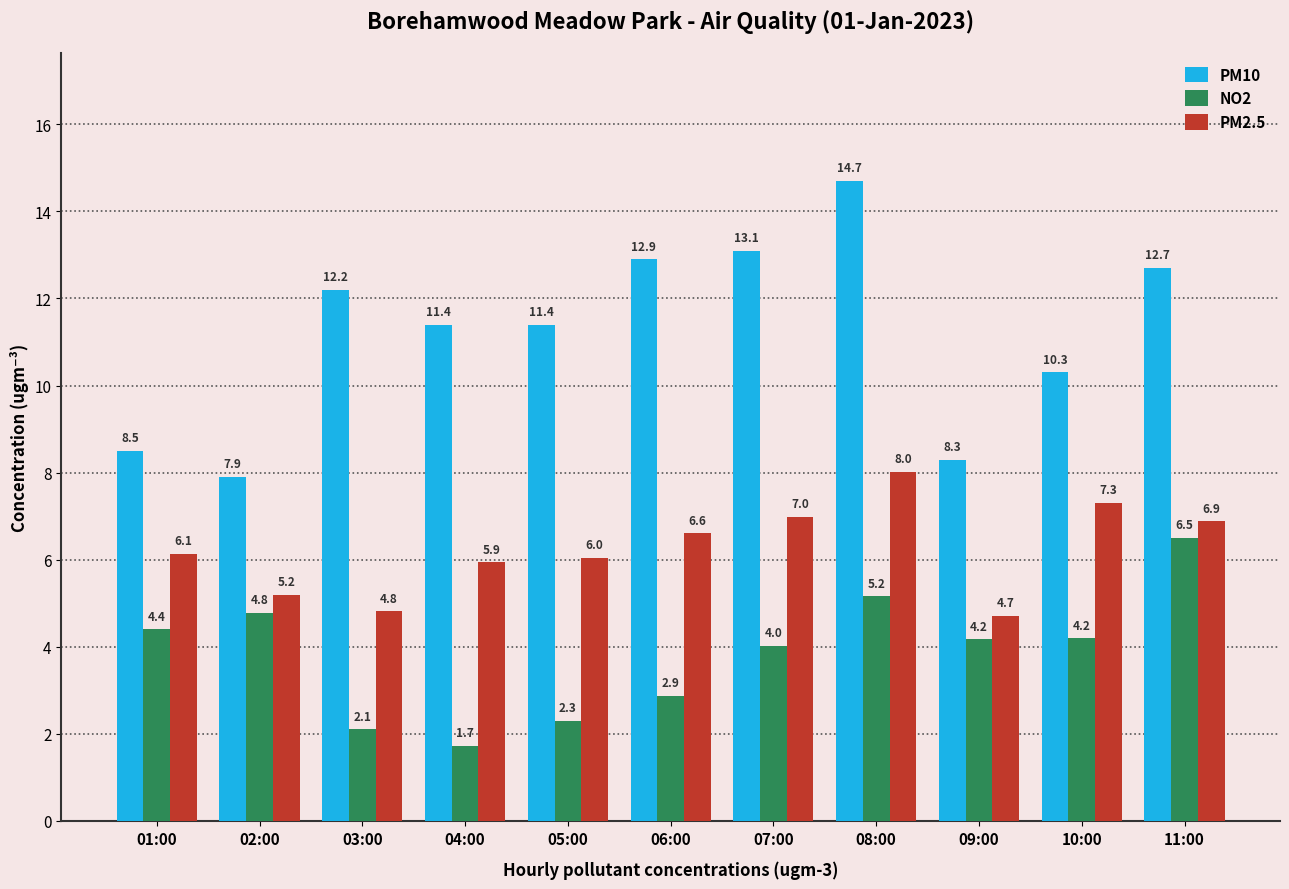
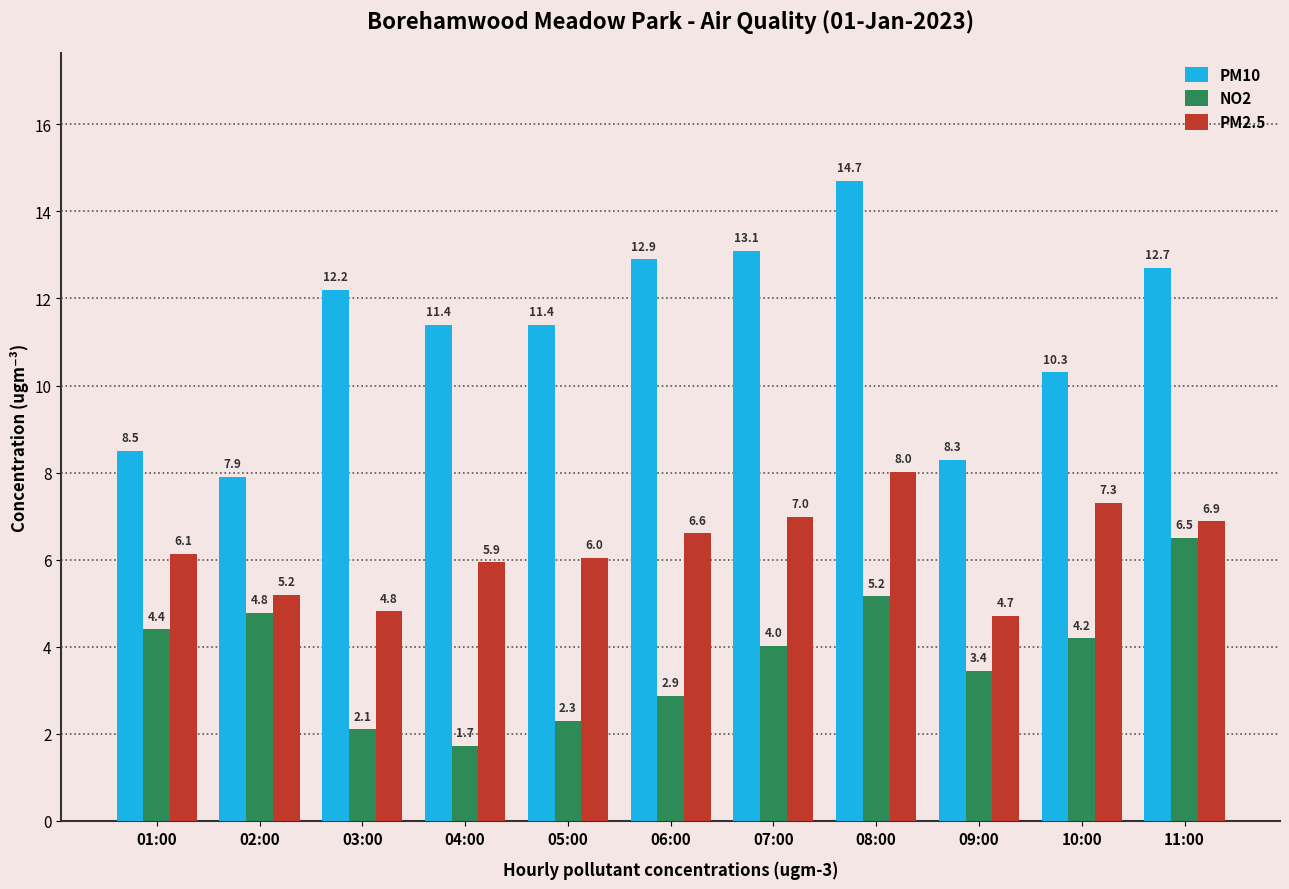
NO2, 09:00: 4.2 -> 3.4
